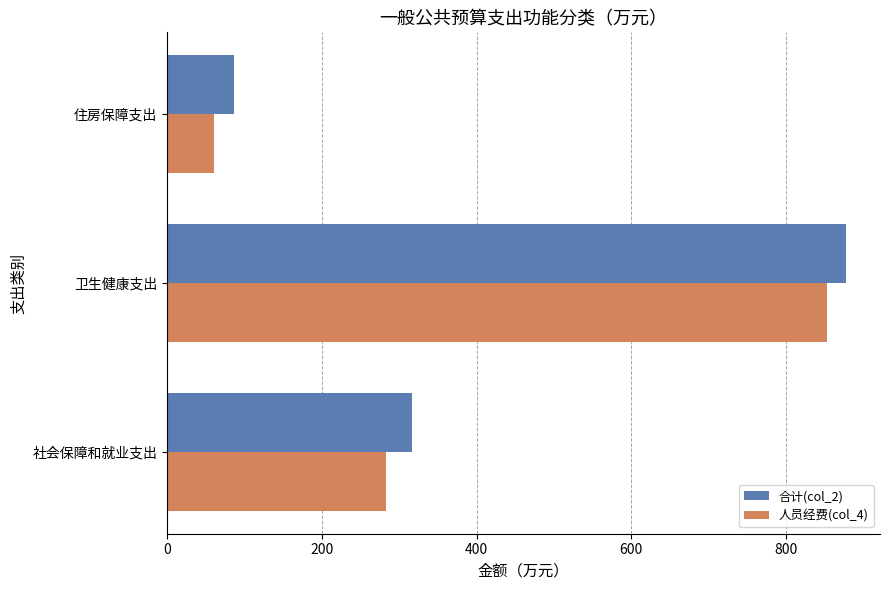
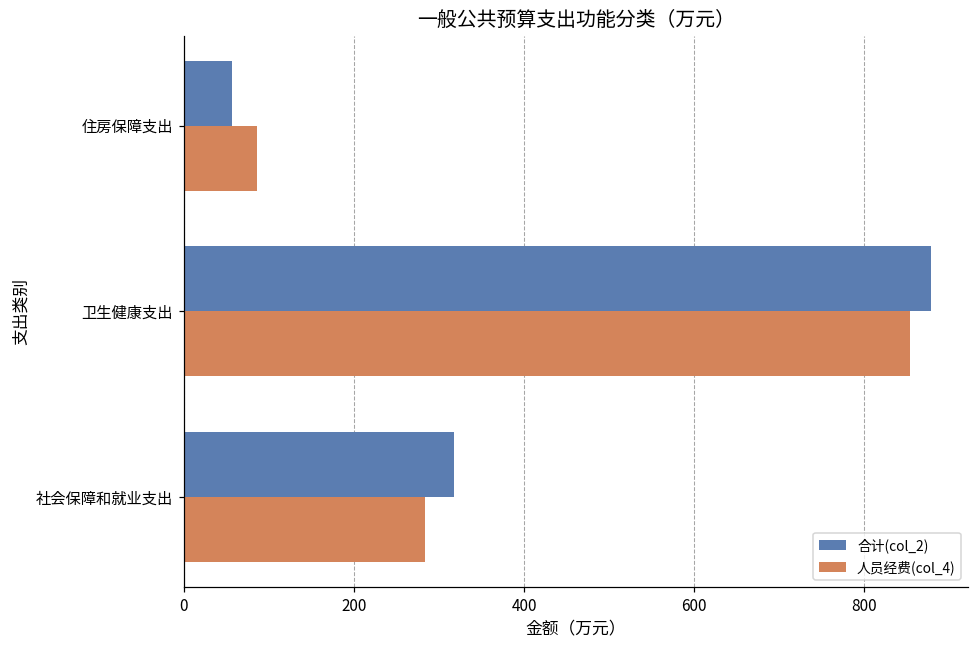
合计(col_2), 住房保障支出: 90 -> 60
人员经费(col_4), 住房保障支出: 60 -> 90
